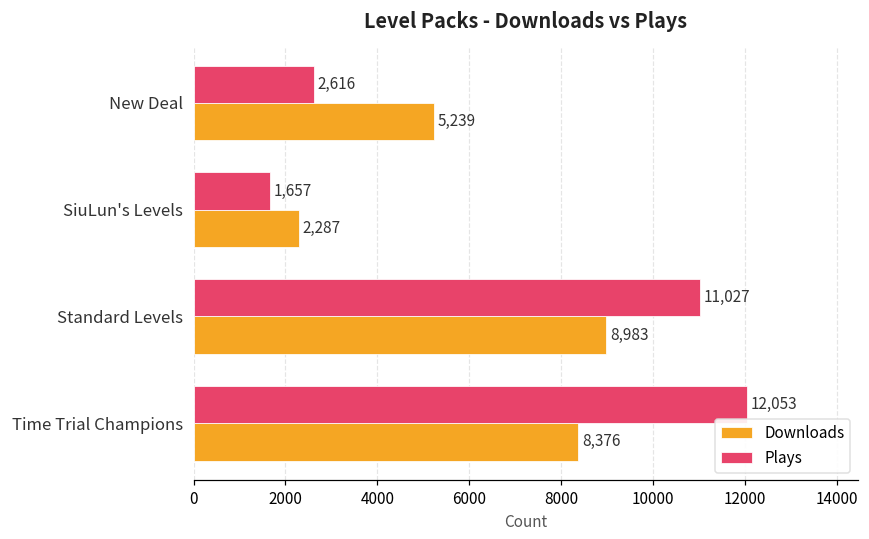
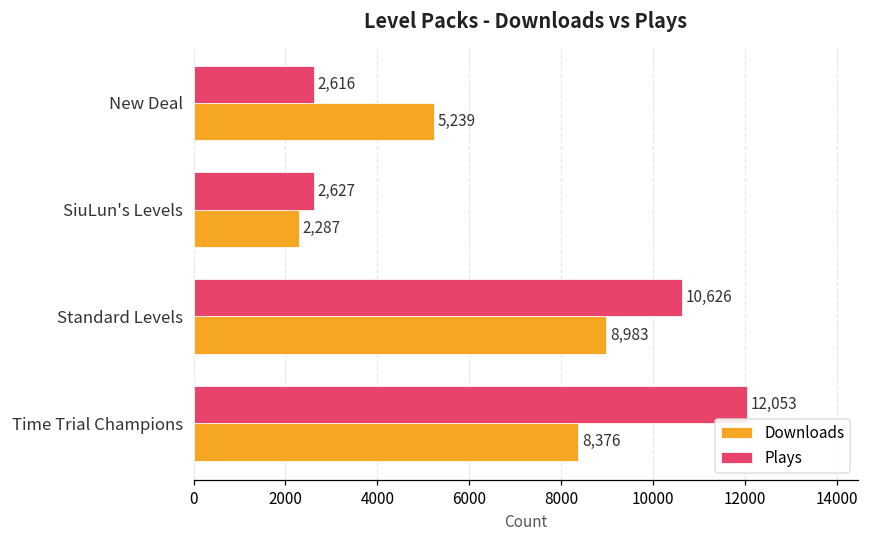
Plays, SiuLun's Levels: 1,657 -> 2,627
Plays, Standard Levels: 11,027 -> 10,626
